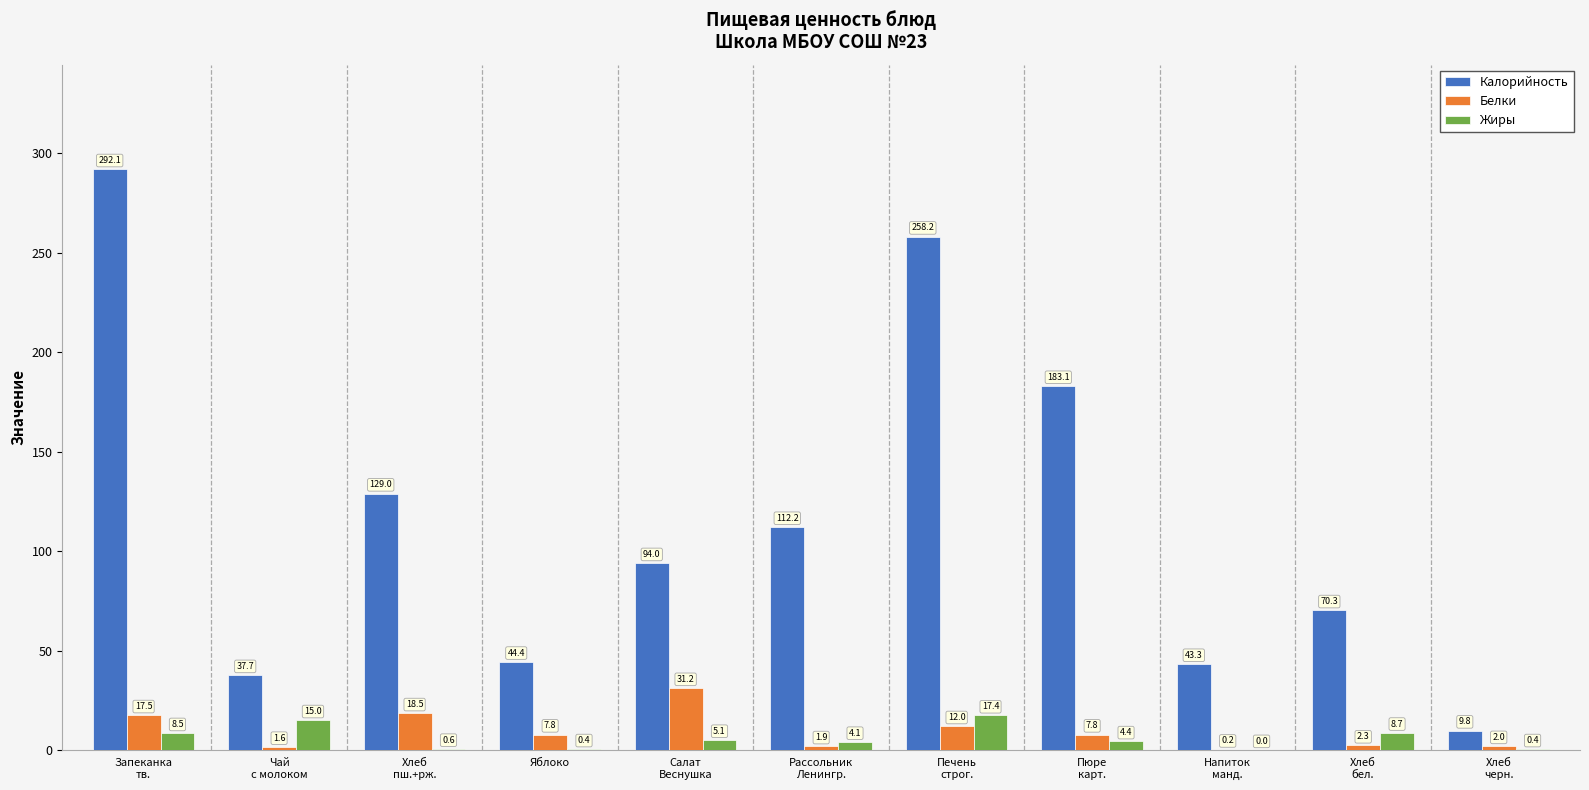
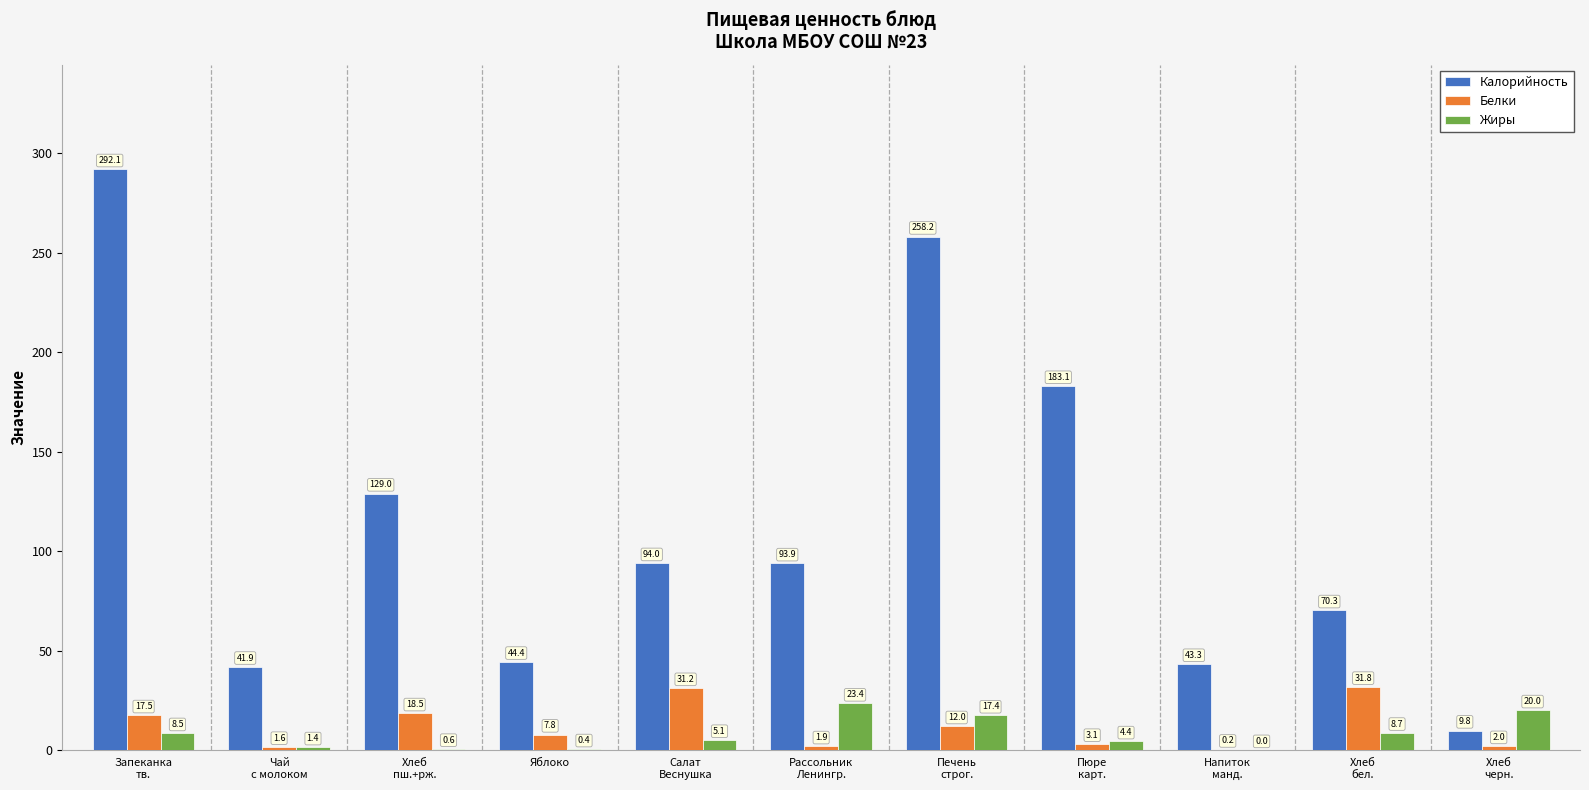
Калорийность, Чай с молоком: 37.7 -> 41.9
Жиры, Чай с молоком: 15.0 -> 1.4
Калорийность, Рассольник Ленингр.: 112.2 -> 93.9
Жиры, Рассольник Ленингр.: 4.1 -> 23.4
Белки, Пюре карт.: 7.8 -> 3.1
Белки, Хлеб бел.: 2.3 -> 31.8
Жиры, Хлеб черн.: 0.4 -> 20.0
